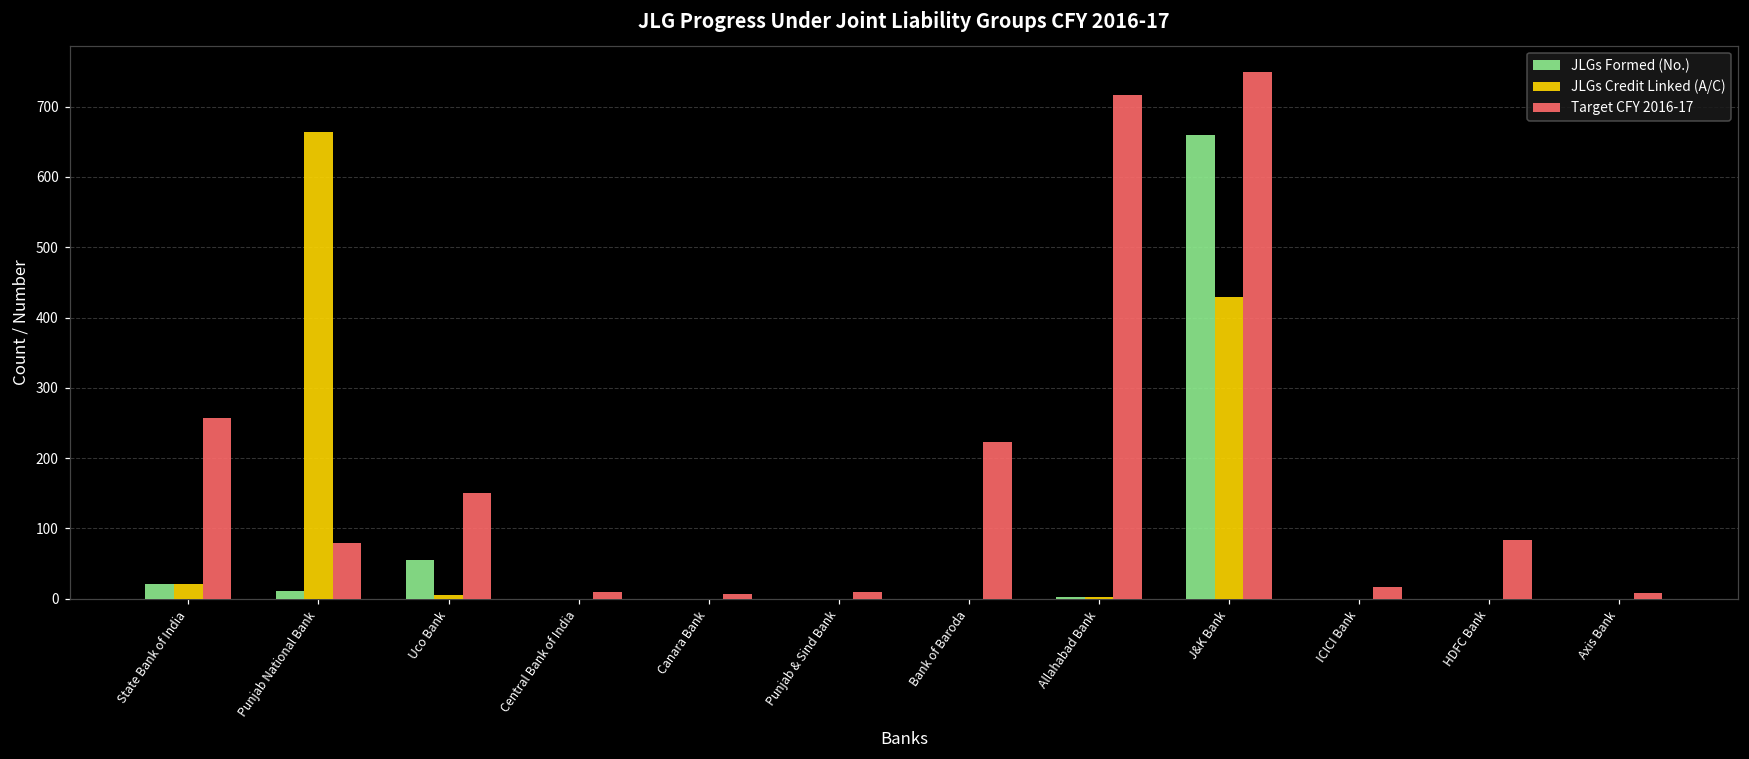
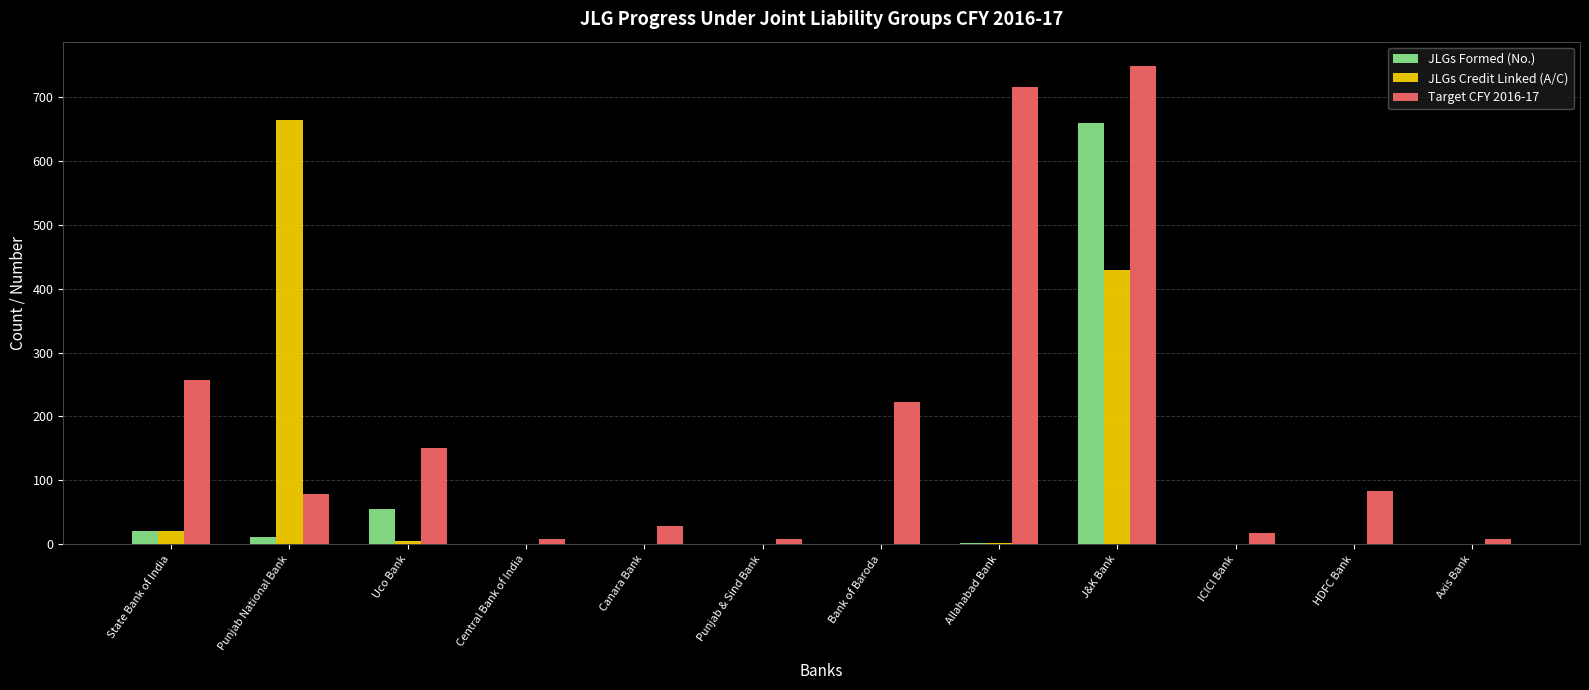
Target CFY 2016-17, Canara Bank: 10 -> 30
